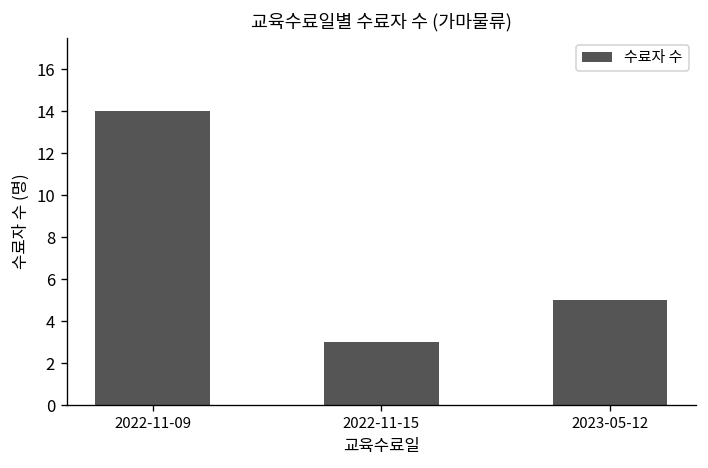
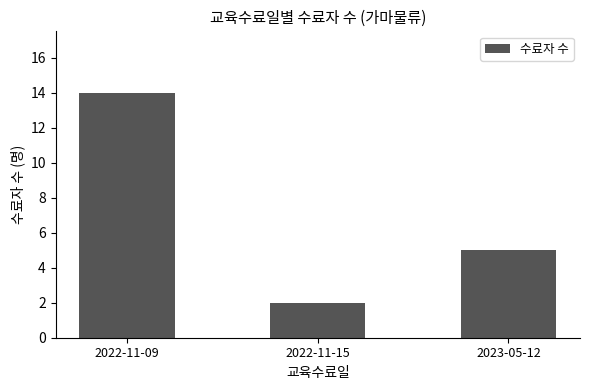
2022-11-15: 3 -> 2
